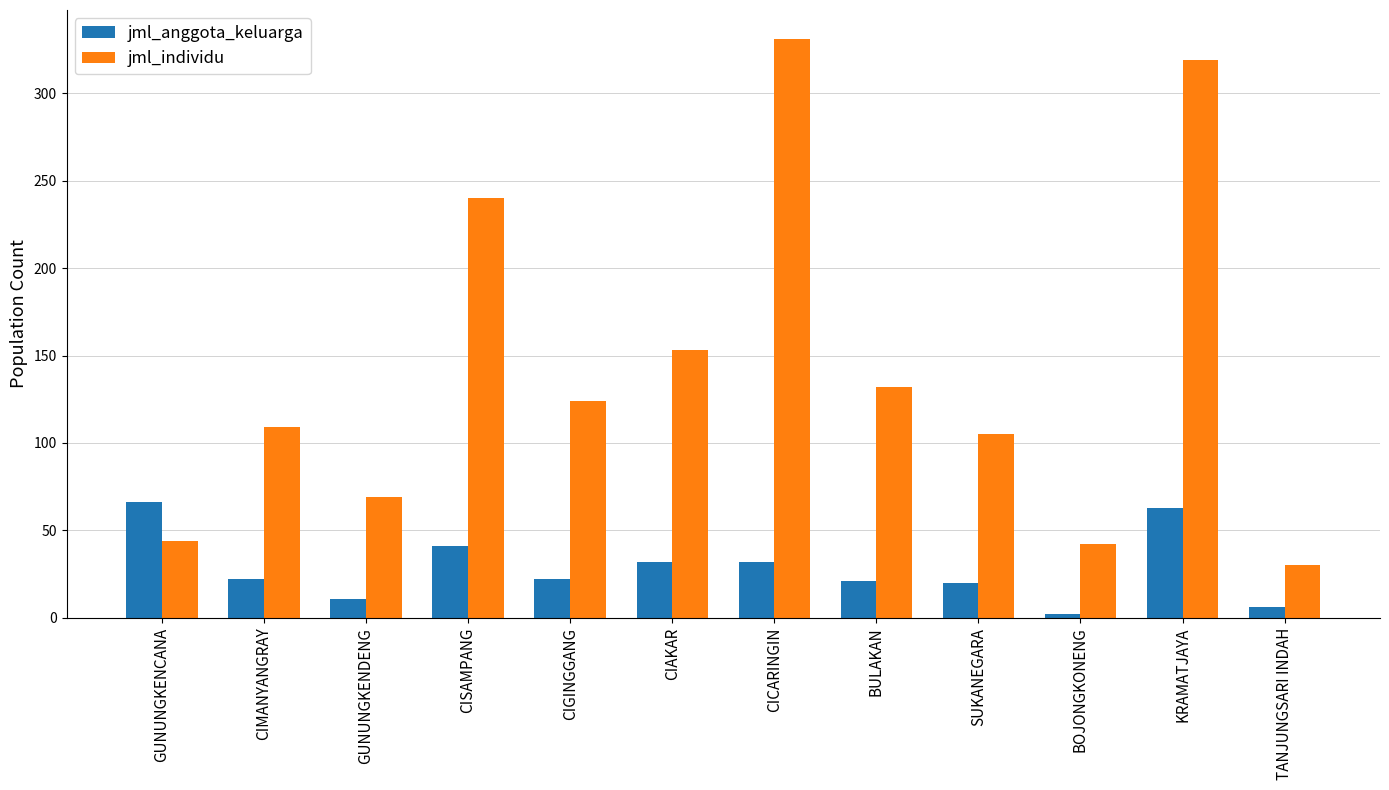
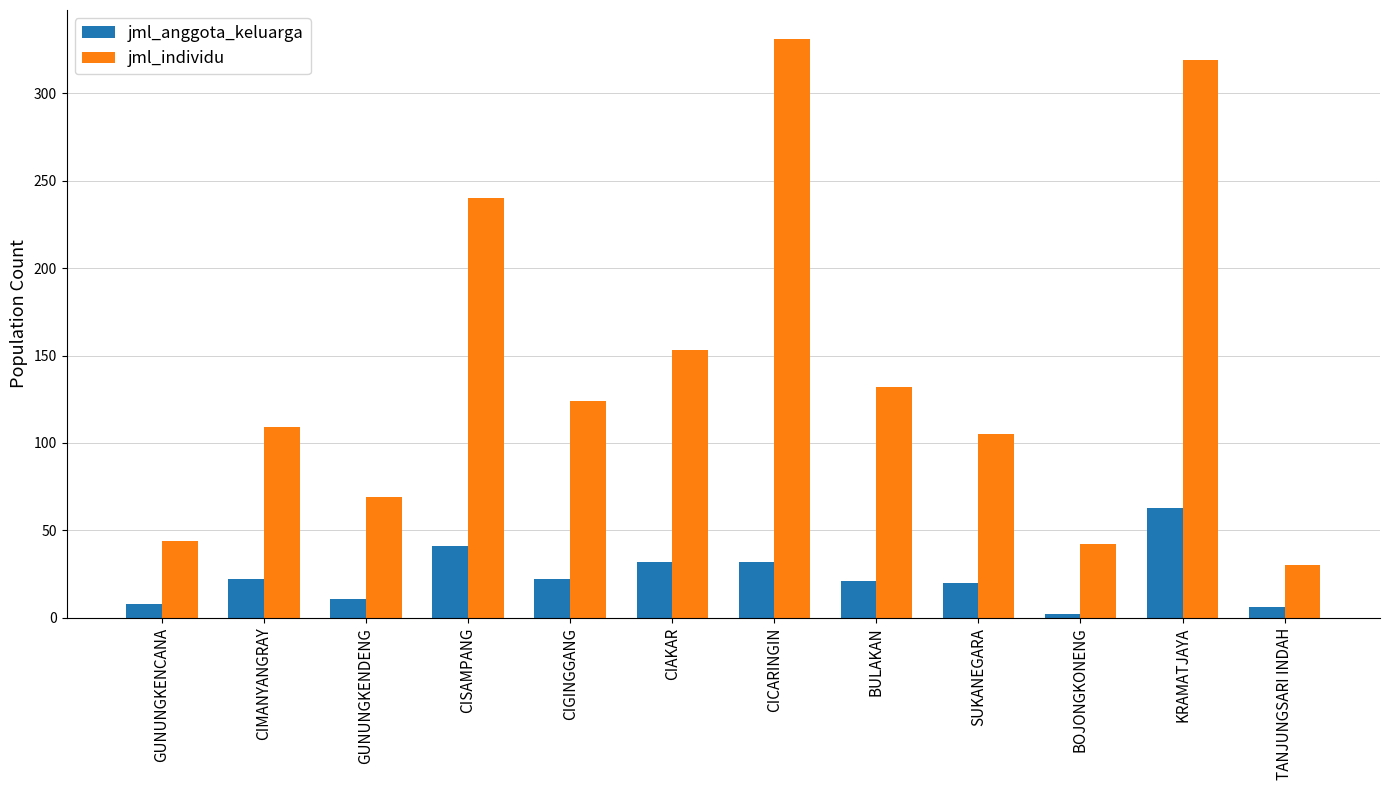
jml_anggota_keluarga, GUNUNGKENCANA: 66 -> 8
